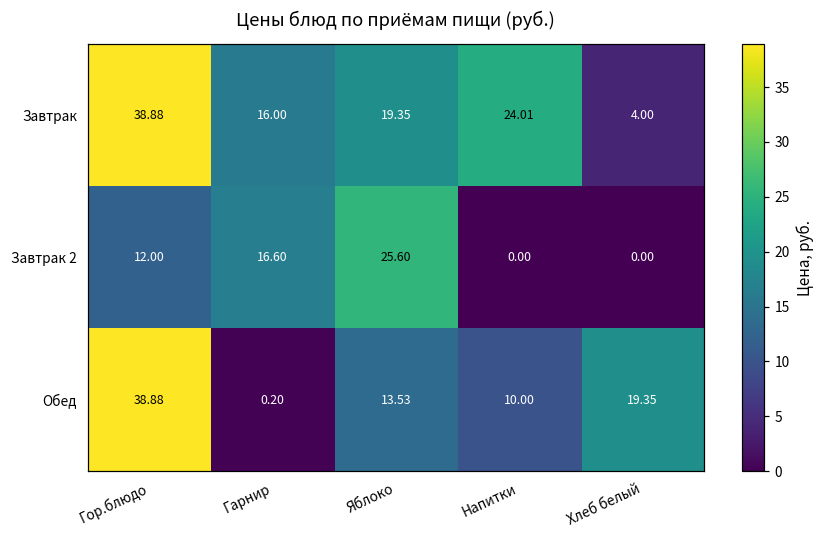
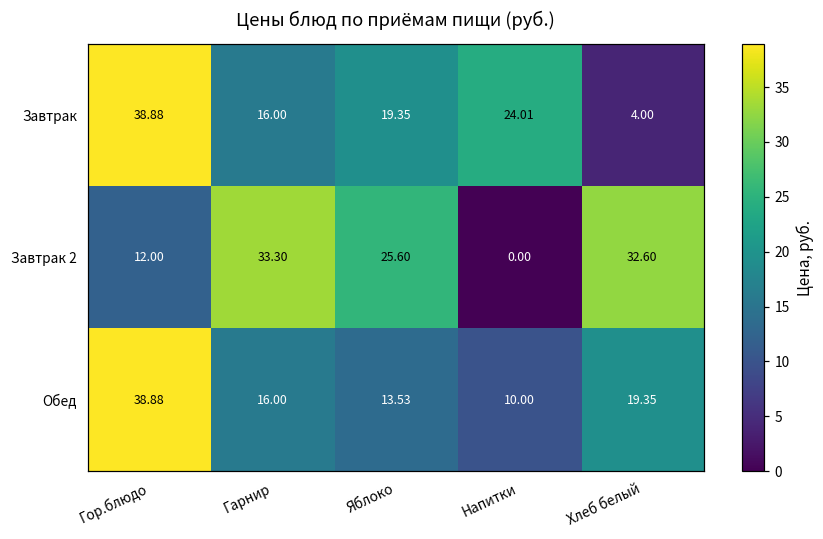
Завтрак 2, Гарнир: 16.60 -> 33.30
Завтрак 2, Хлеб белый: 0.00 -> 32.60
Обед, Гарнир: 0.20 -> 16.00
